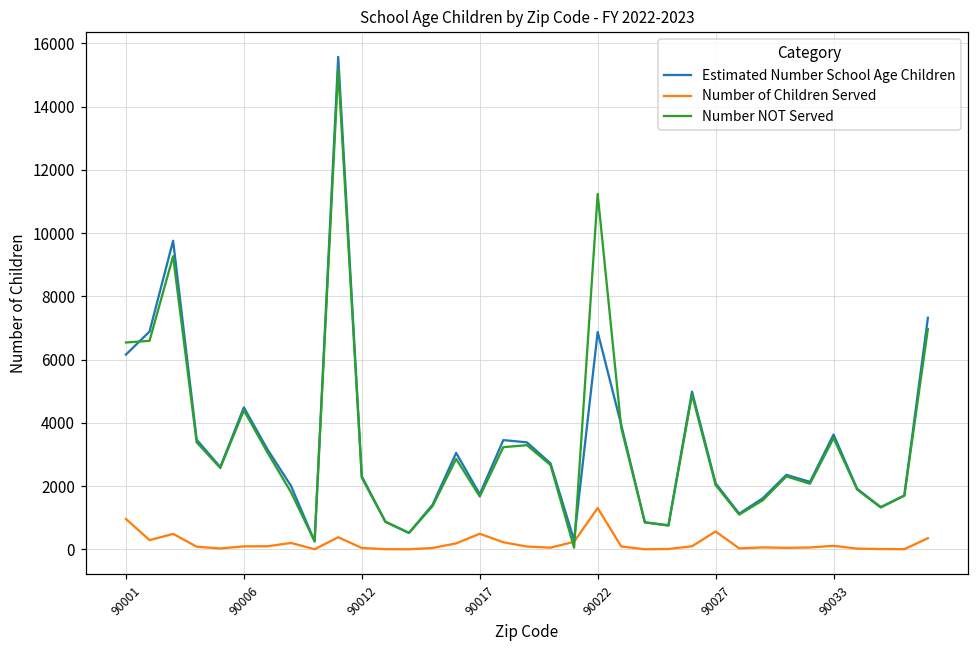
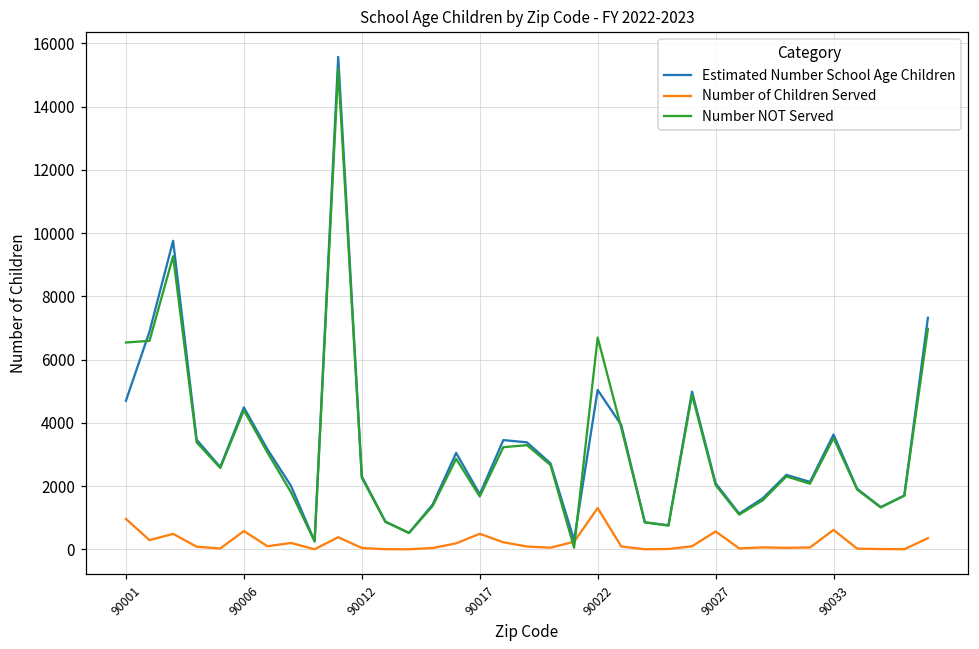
Estimated Number School Age Children, 90001: 6200 -> 4700
Number of Children Served, 90006: 100 -> 600
Estimated Number School Age Children, 90022: 6900 -> 5000
Number NOT Served, 90022: 11200 -> 6700
Number of Children Served, 90033: 100 -> 600
